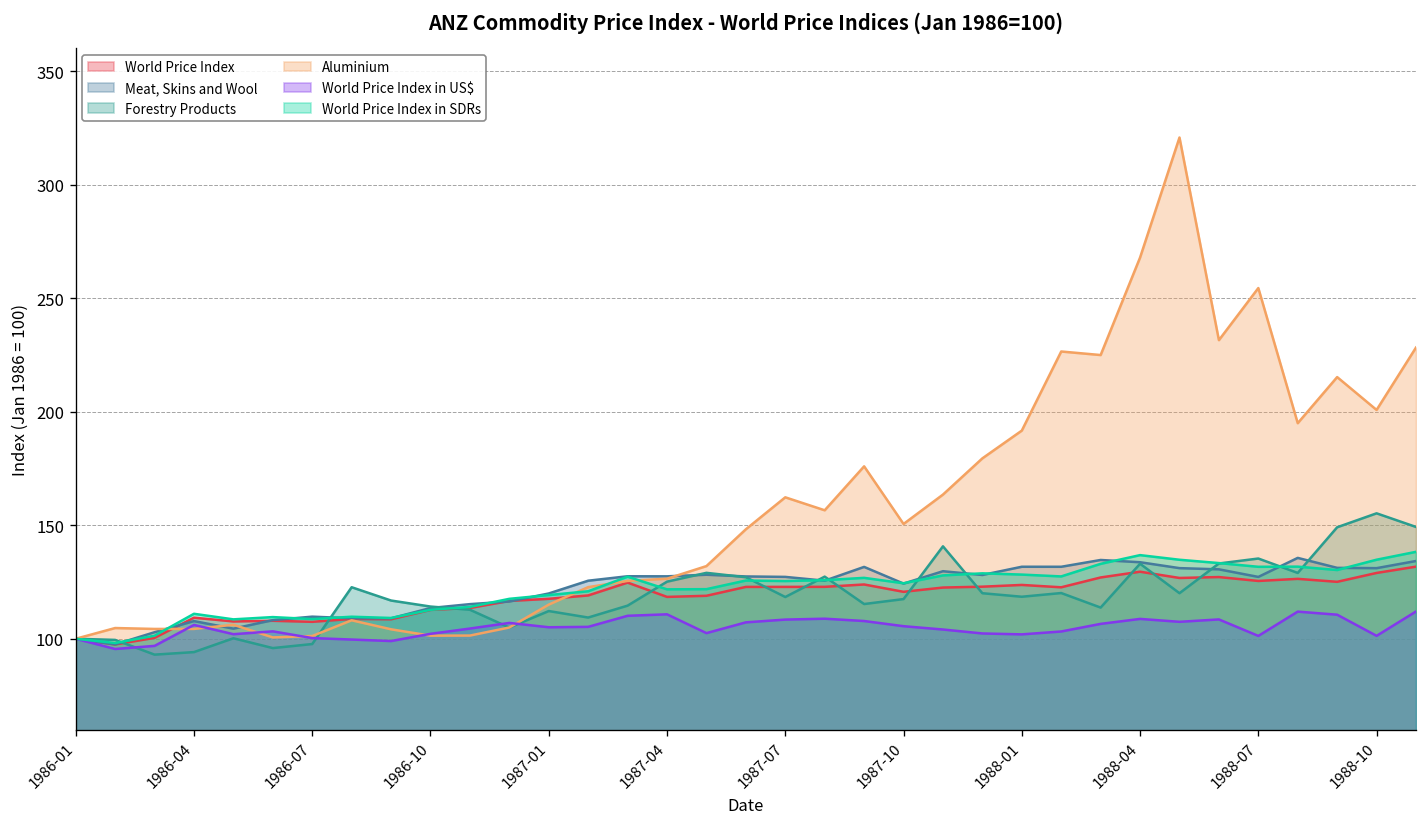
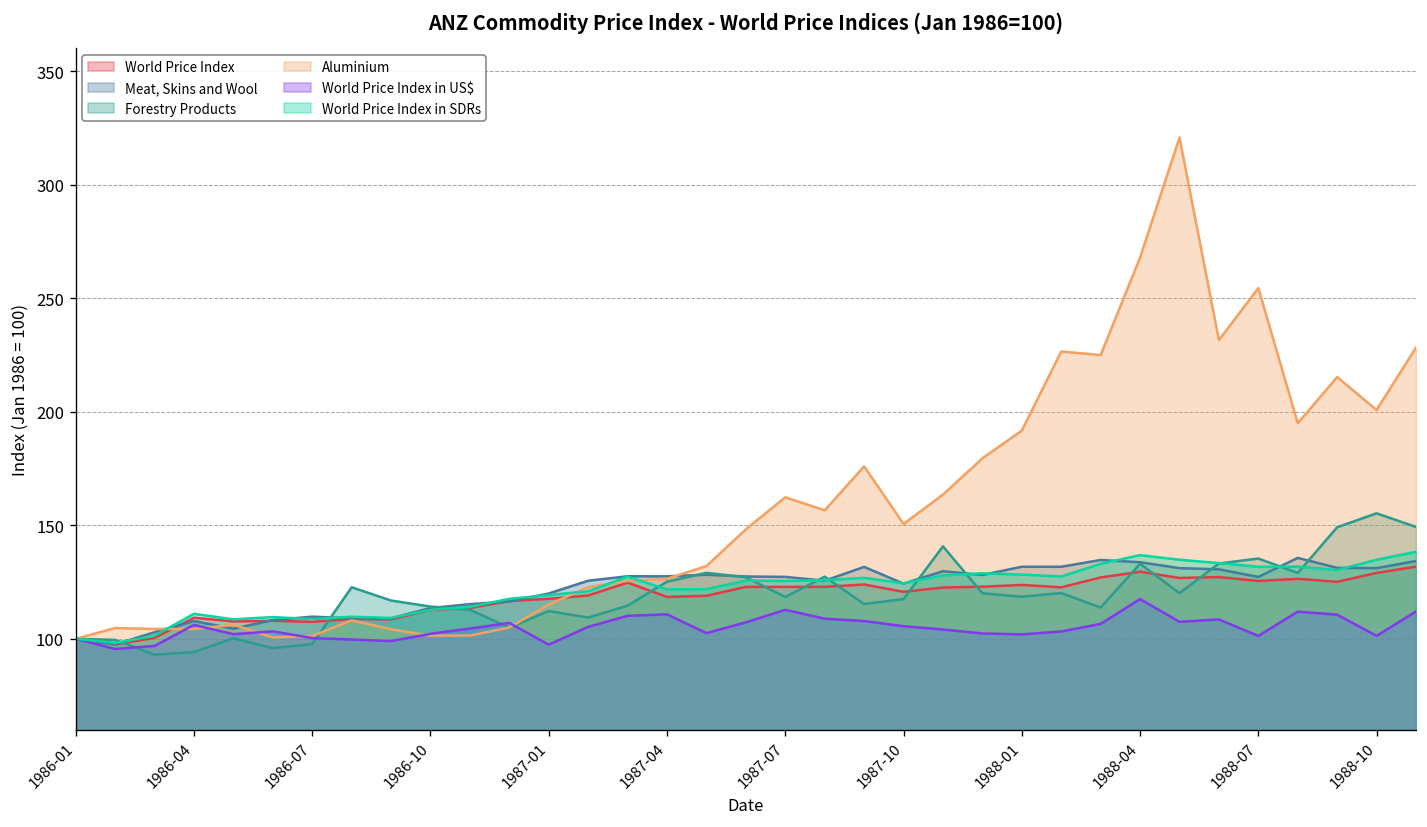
World Price Index in US$, 1987-01: 105 -> 97
World Price Index in US$, 1987-07: 108 -> 113
World Price Index in US$, 1988-04: 109 -> 117
